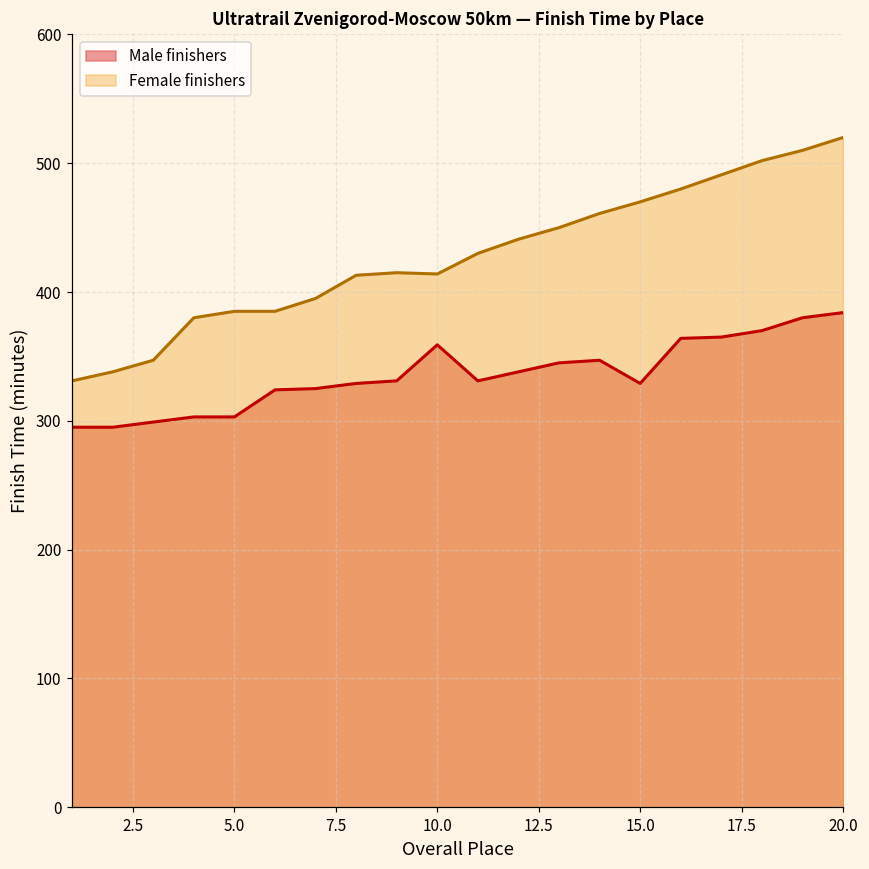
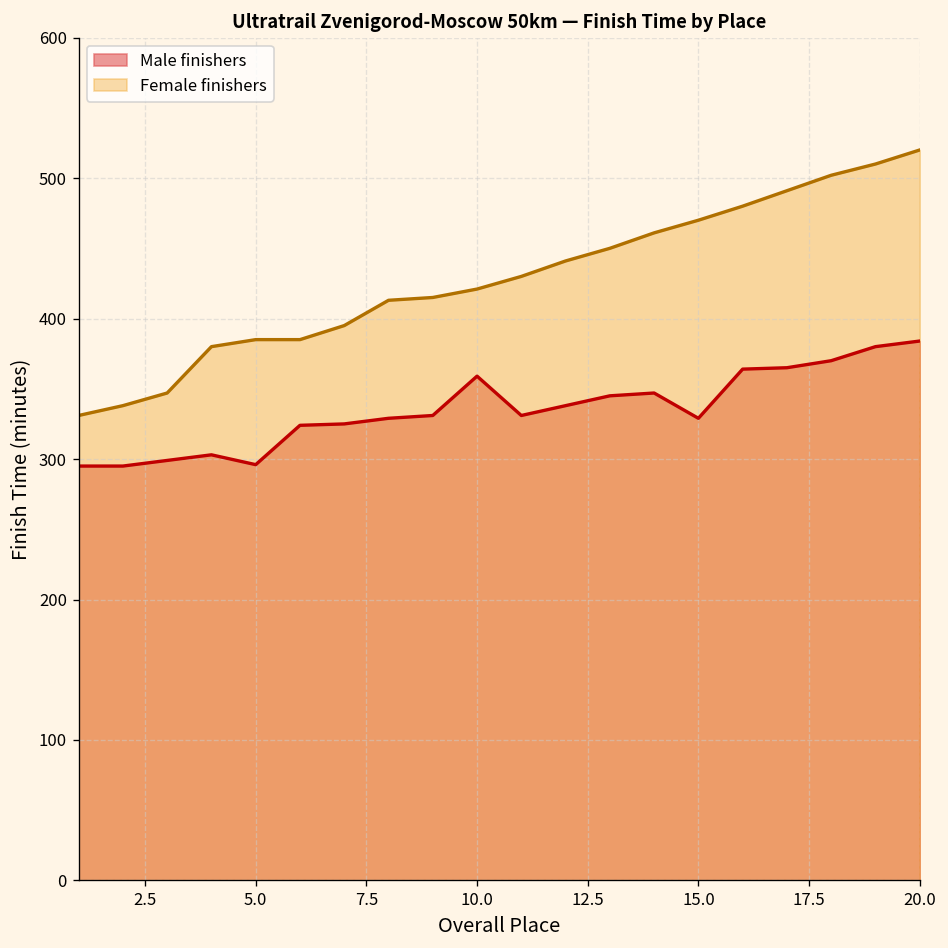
Male finishers, 5.0: 303 -> 296
Female finishers, 10.0: 414 -> 421
